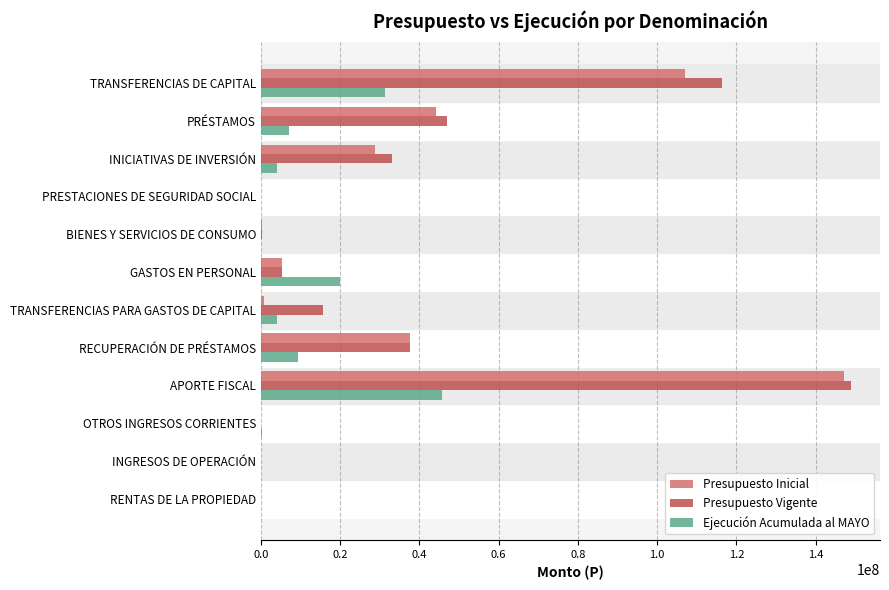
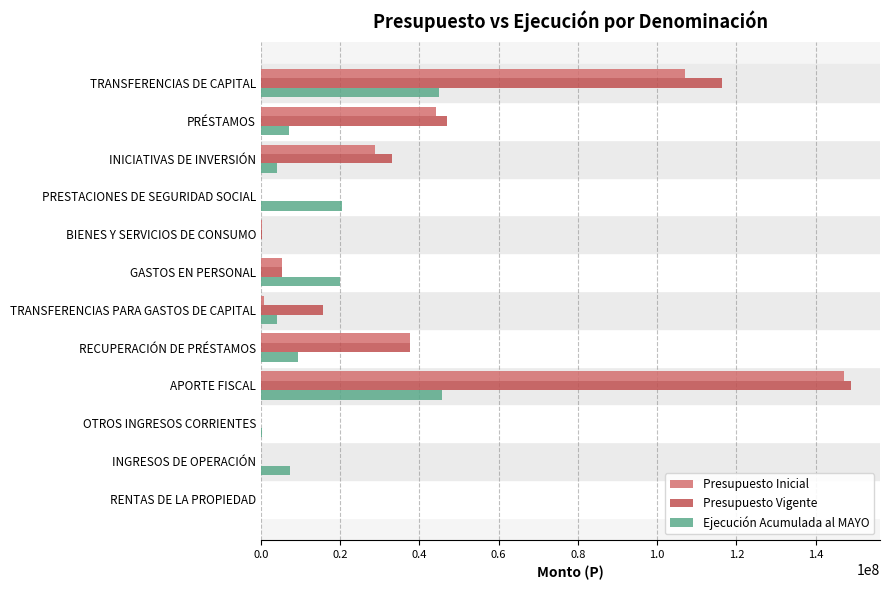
Ejecución Acumulada al MAYO, TRANSFERENCIAS DE CAPITAL: 31000000 -> 45000000
Ejecución Acumulada al MAYO, PRESTACIONES DE SEGURIDAD SOCIAL: 0 -> 20000000
Ejecución Acumulada al MAYO, INGRESOS DE OPERACIÓN: 0 -> 7000000
